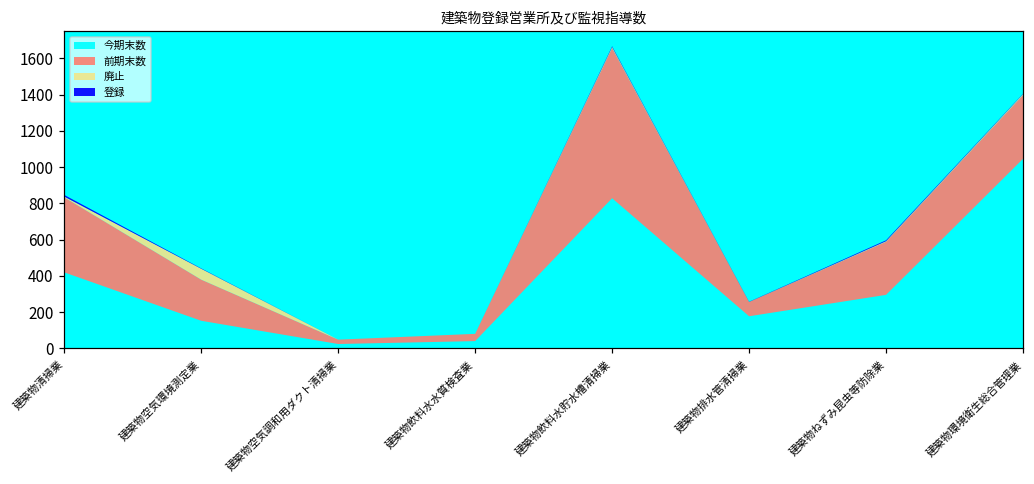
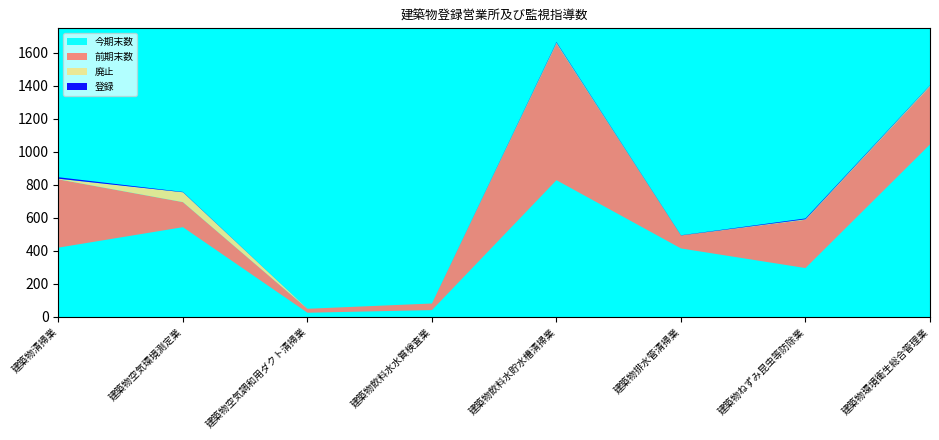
今期末数, 建築物空気環境測定業: 150 -> 540
前期末数, 建築物空気環境測定業: 230 -> 150
今期末数, 建築物排水管清掃業: 180 -> 410
